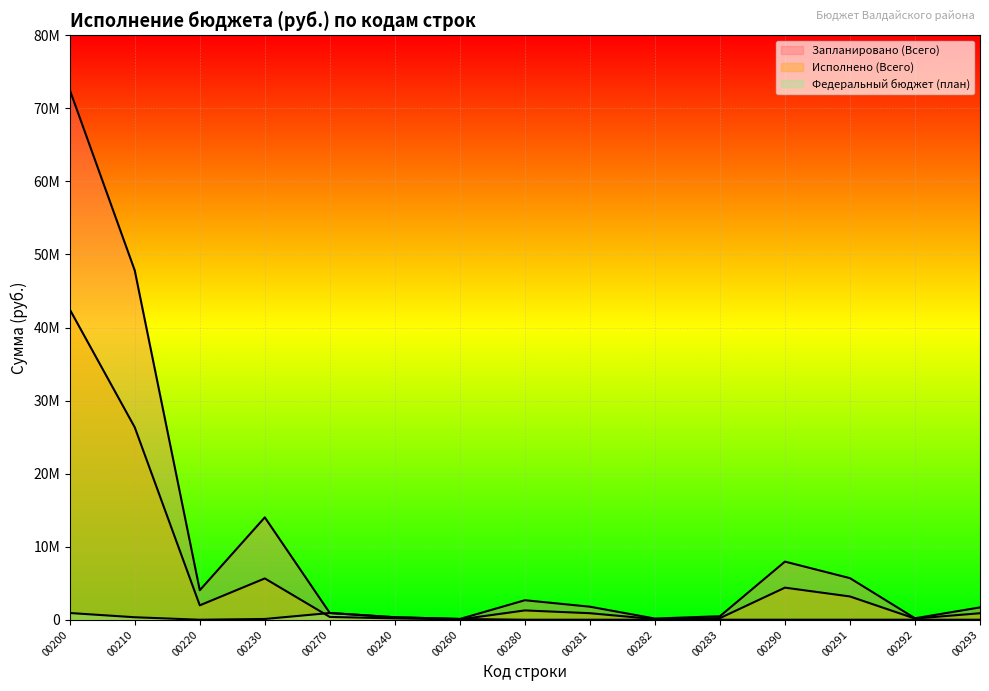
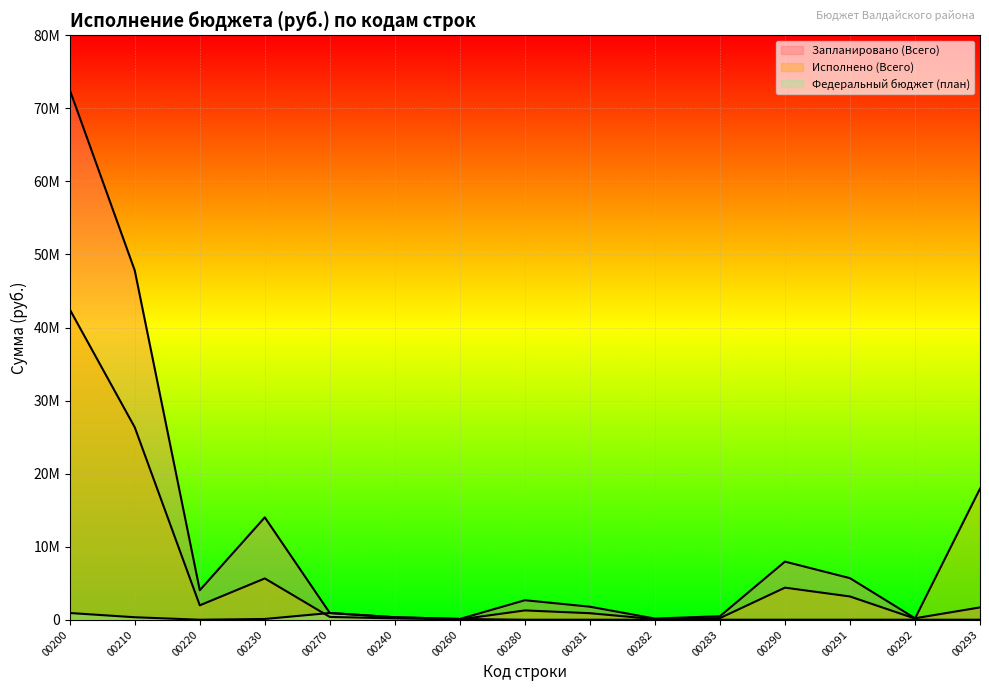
Исполнено (Всего), 00293: 1000000 -> 18000000
